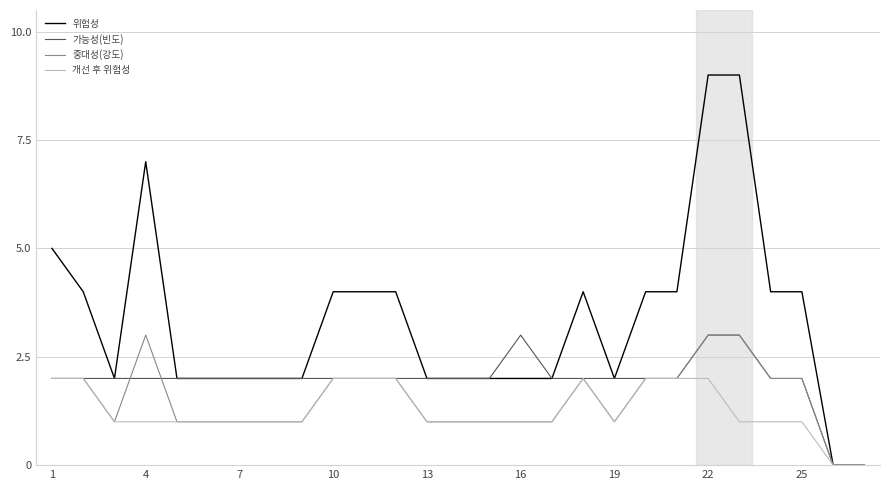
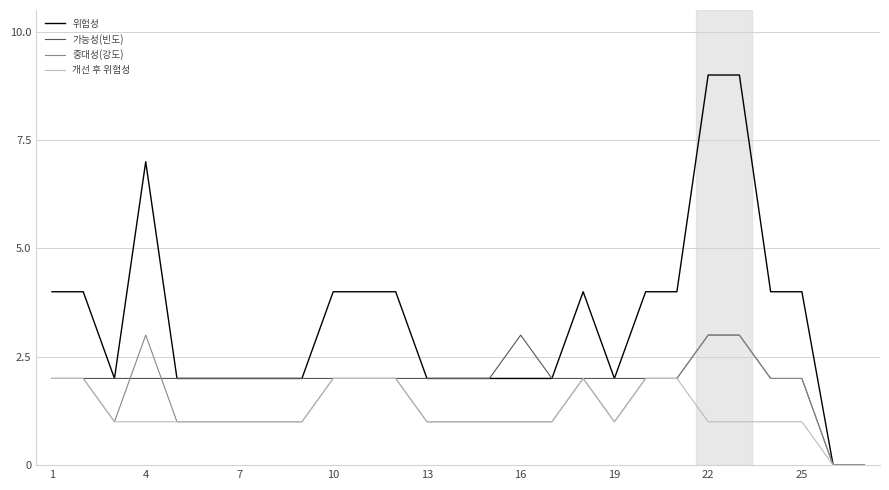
위험성, 1: 5 -> 4
개선 후 위험성, 22: 2 -> 1
